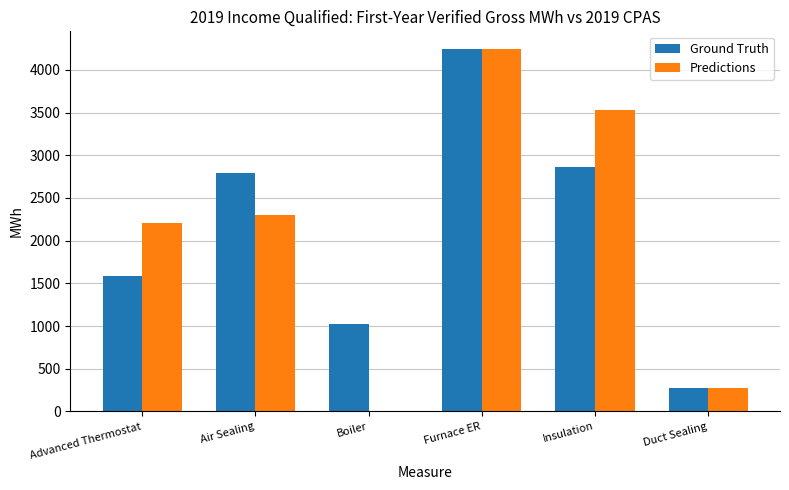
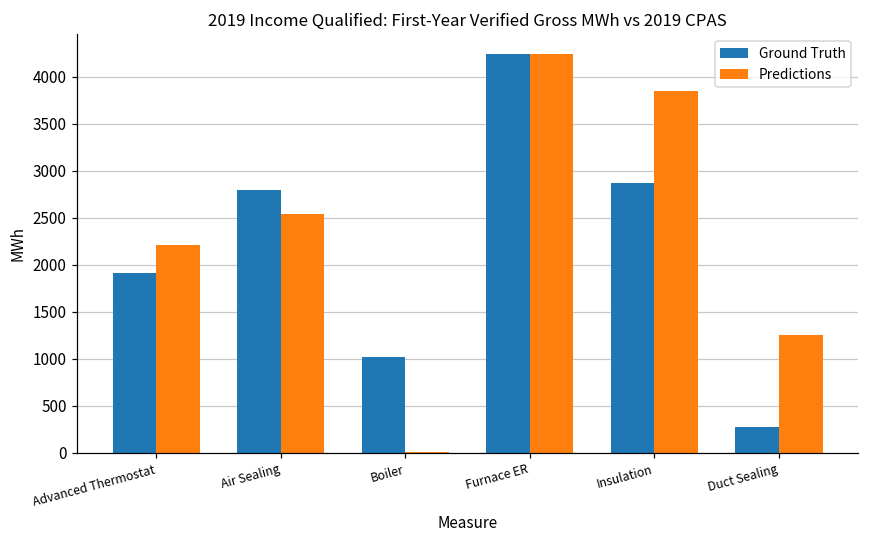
Ground Truth, Advanced Thermostat: 1600 -> 1900
Predictions, Air Sealing: 2300 -> 2500
Predictions, Insulation: 3500 -> 3900
Predictions, Duct Sealing: 300 -> 1200
